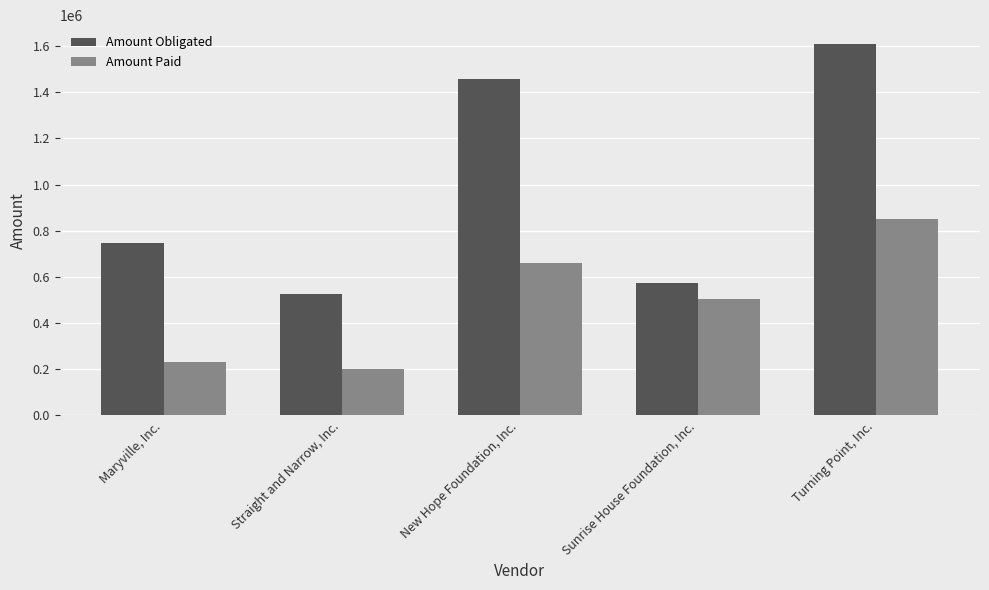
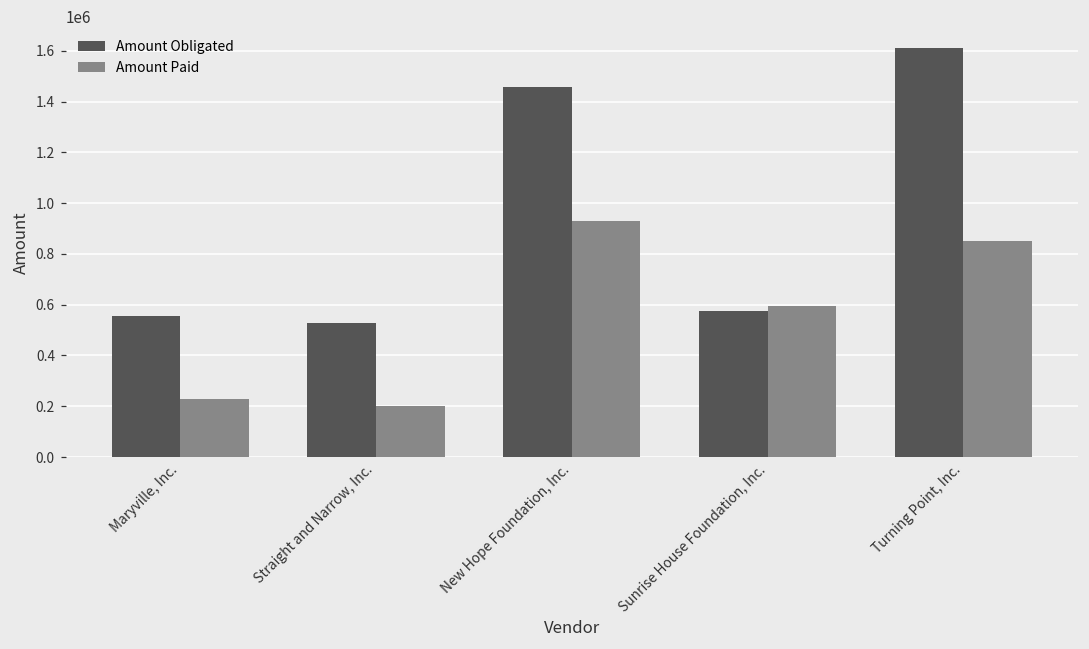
Amount Obligated, Maryville, Inc.: 750000 -> 560000
Amount Paid, New Hope Foundation, Inc.: 660000 -> 930000
Amount Paid, Sunrise House Foundation, Inc.: 500000 -> 590000
